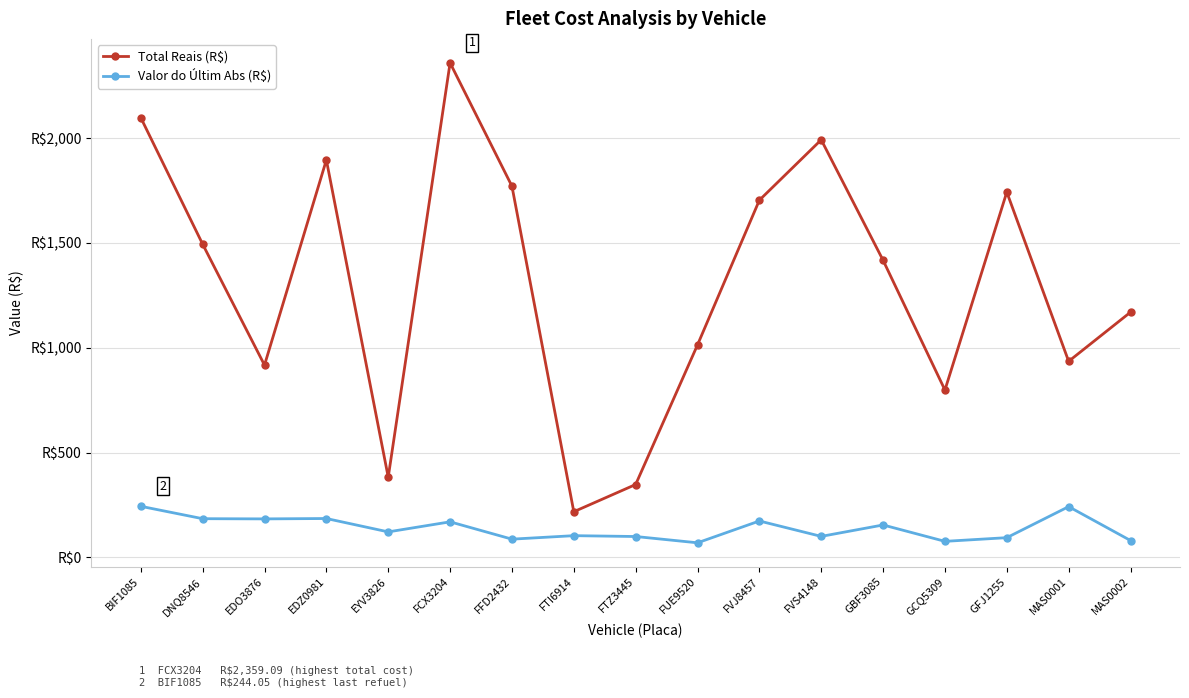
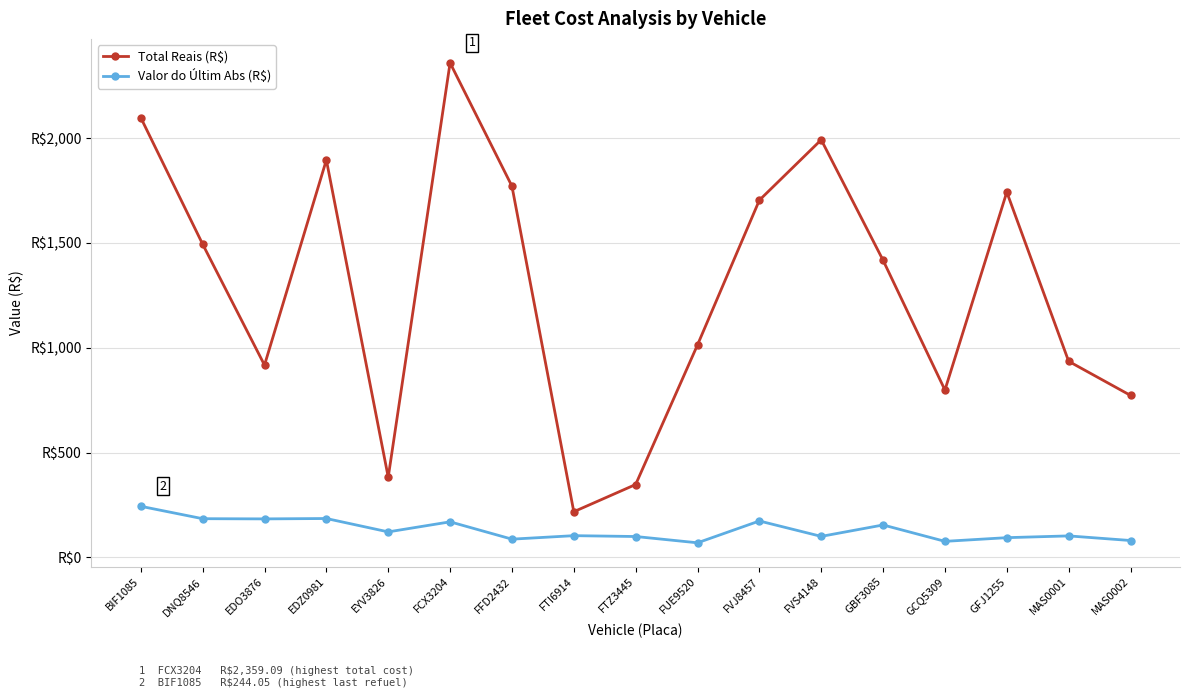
Valor do Últim Abs (R$), MAS0001: R$240 -> R$100
Total Reais (R$), MAS0002: R$1,170 -> R$770
